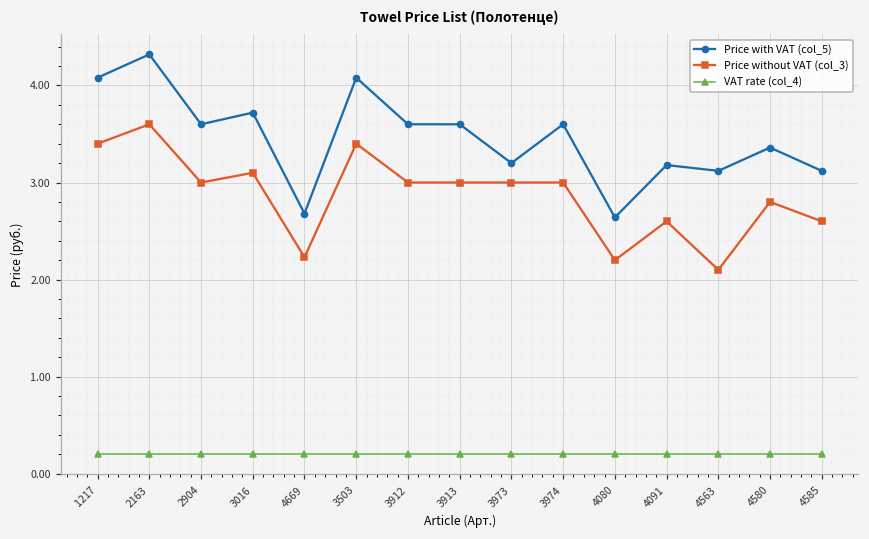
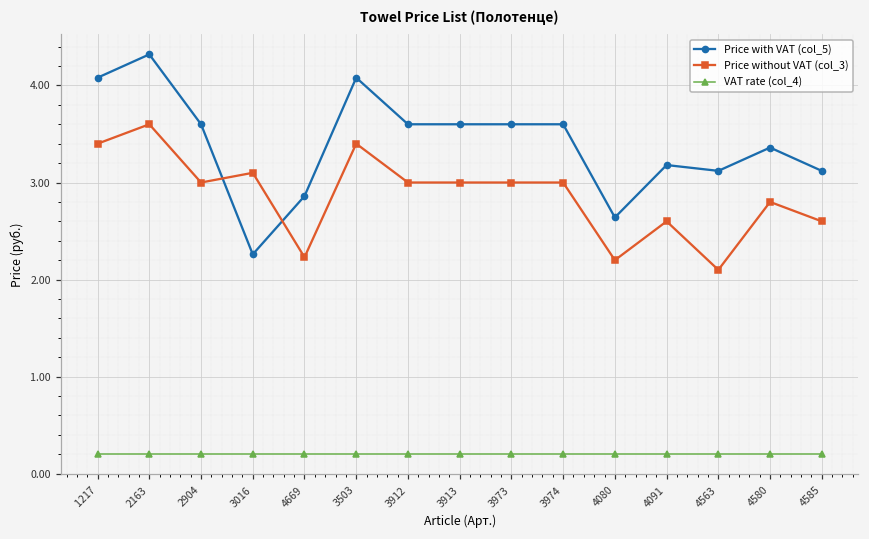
Price with VAT (col_5), 3016: 3.7 -> 2.3
Price with VAT (col_5), 4669: 2.7 -> 2.9
Price with VAT (col_5), 3973: 3.2 -> 3.6
